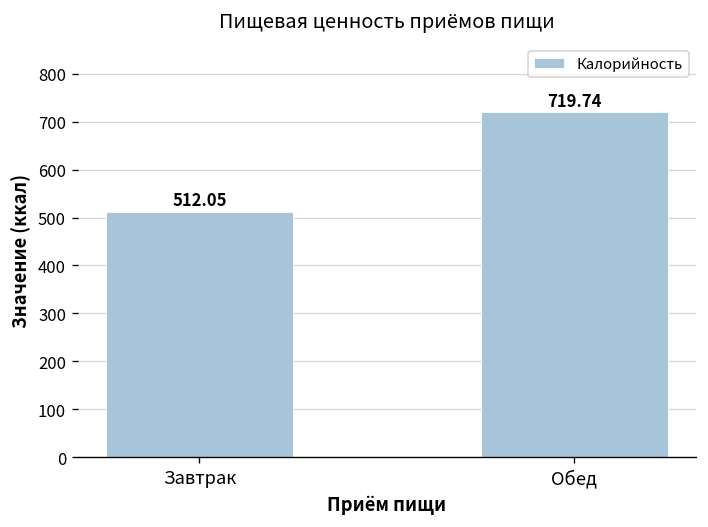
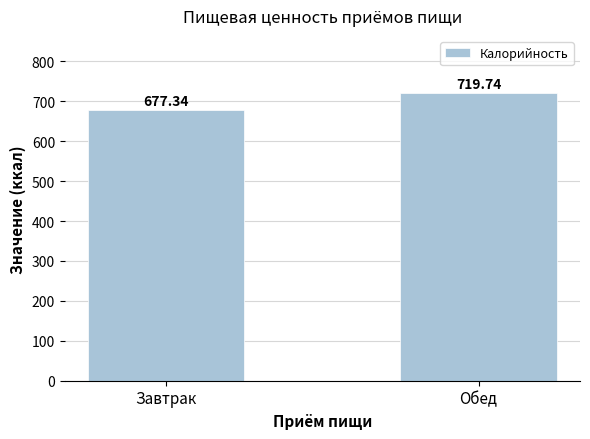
Завтрак: 512.05 -> 677.34
